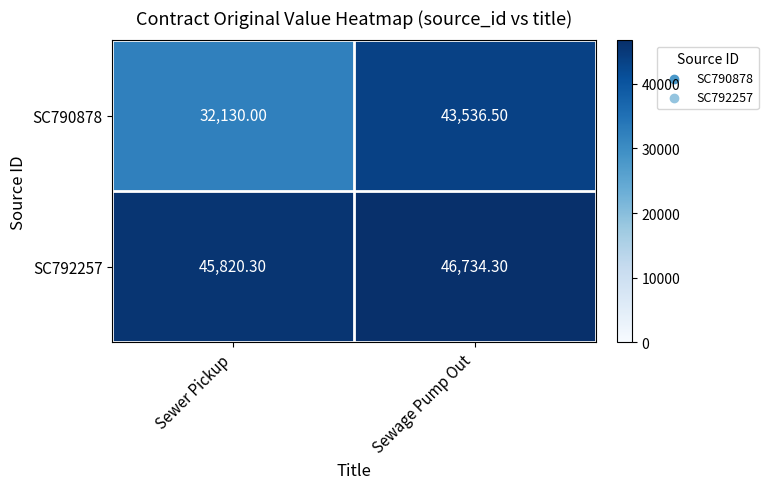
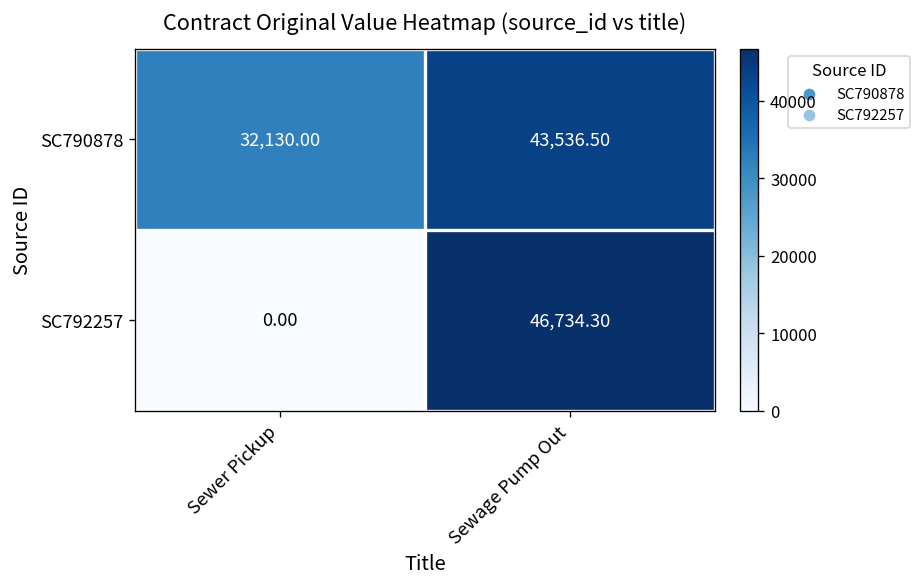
SC792257, Sewer Pickup: 45,820.30 -> 0.00
